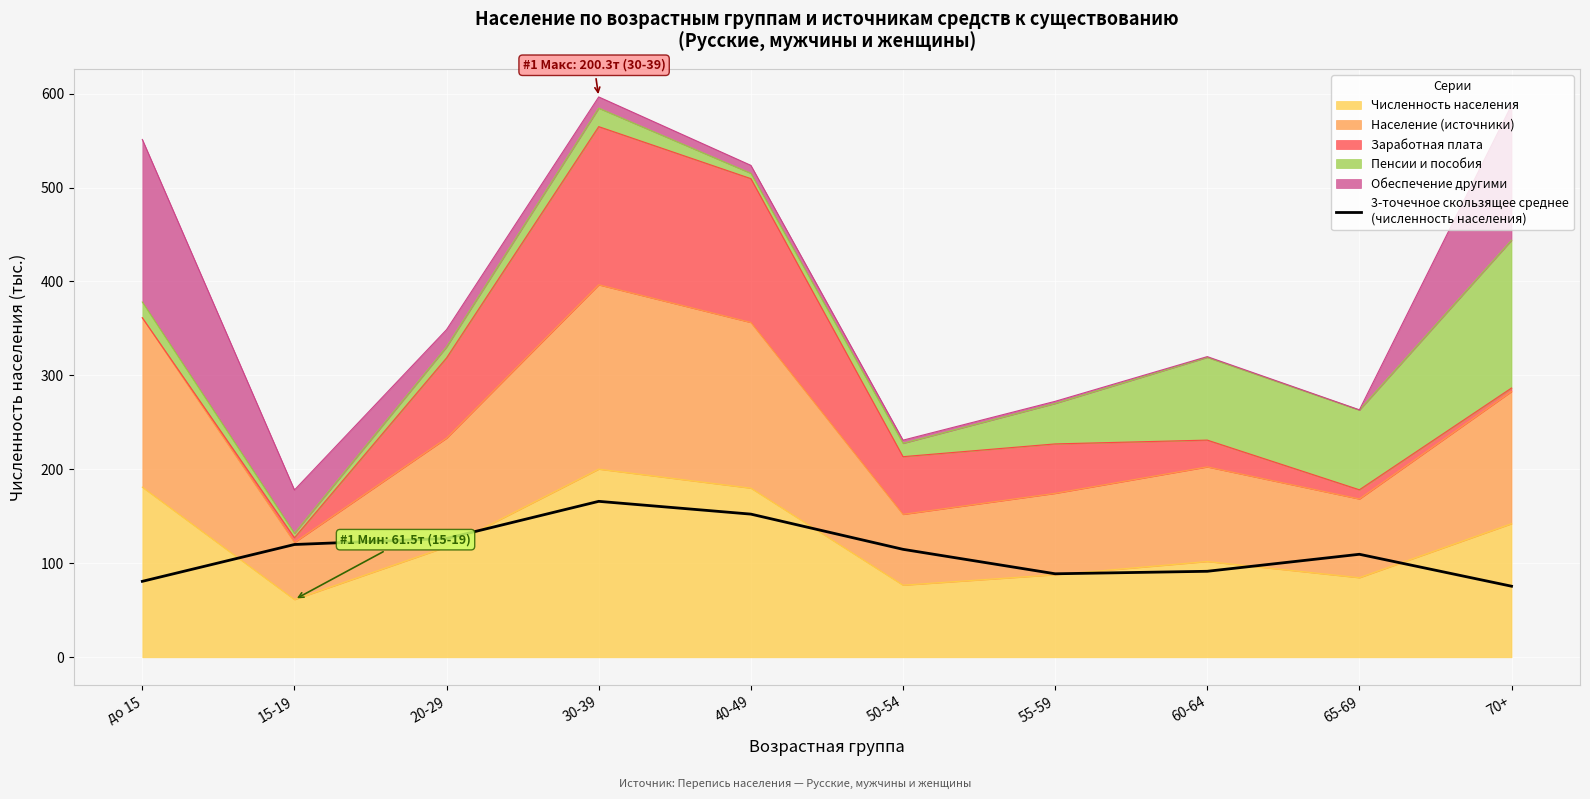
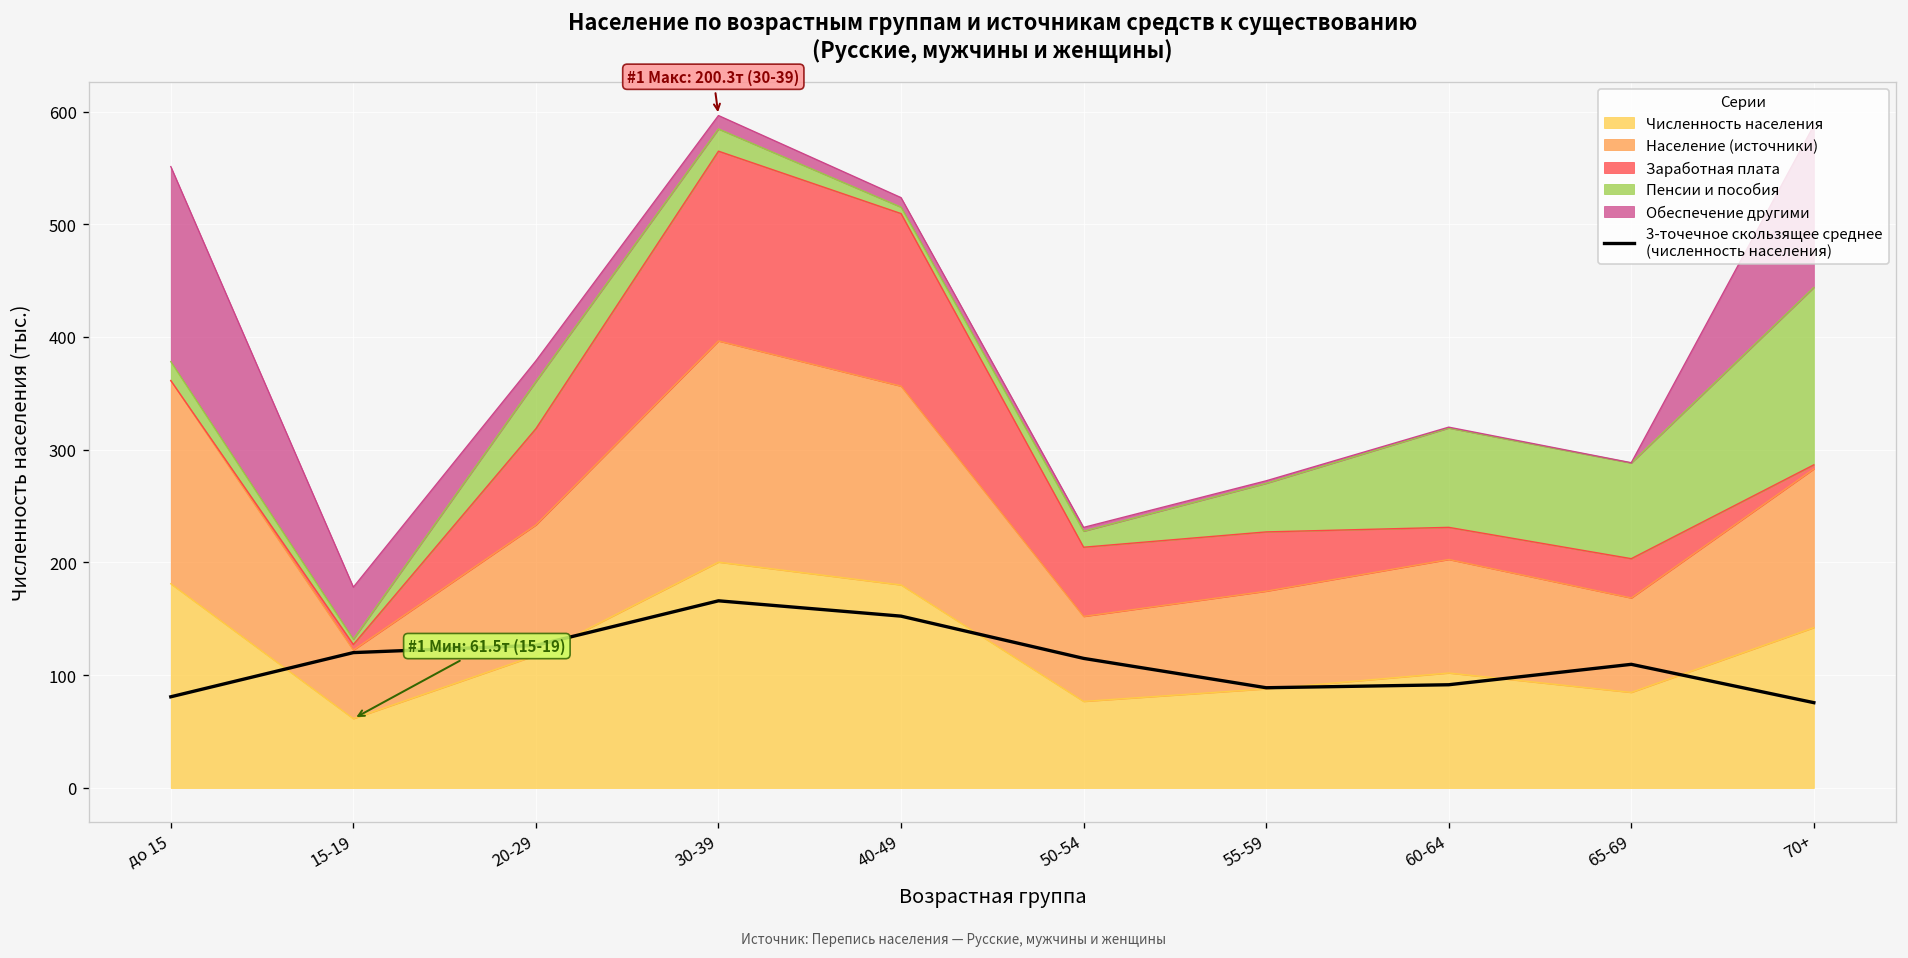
Пенсии и пособия, 20-29: 10 -> 40
Заработная плата, 65-69: 10 -> 30
